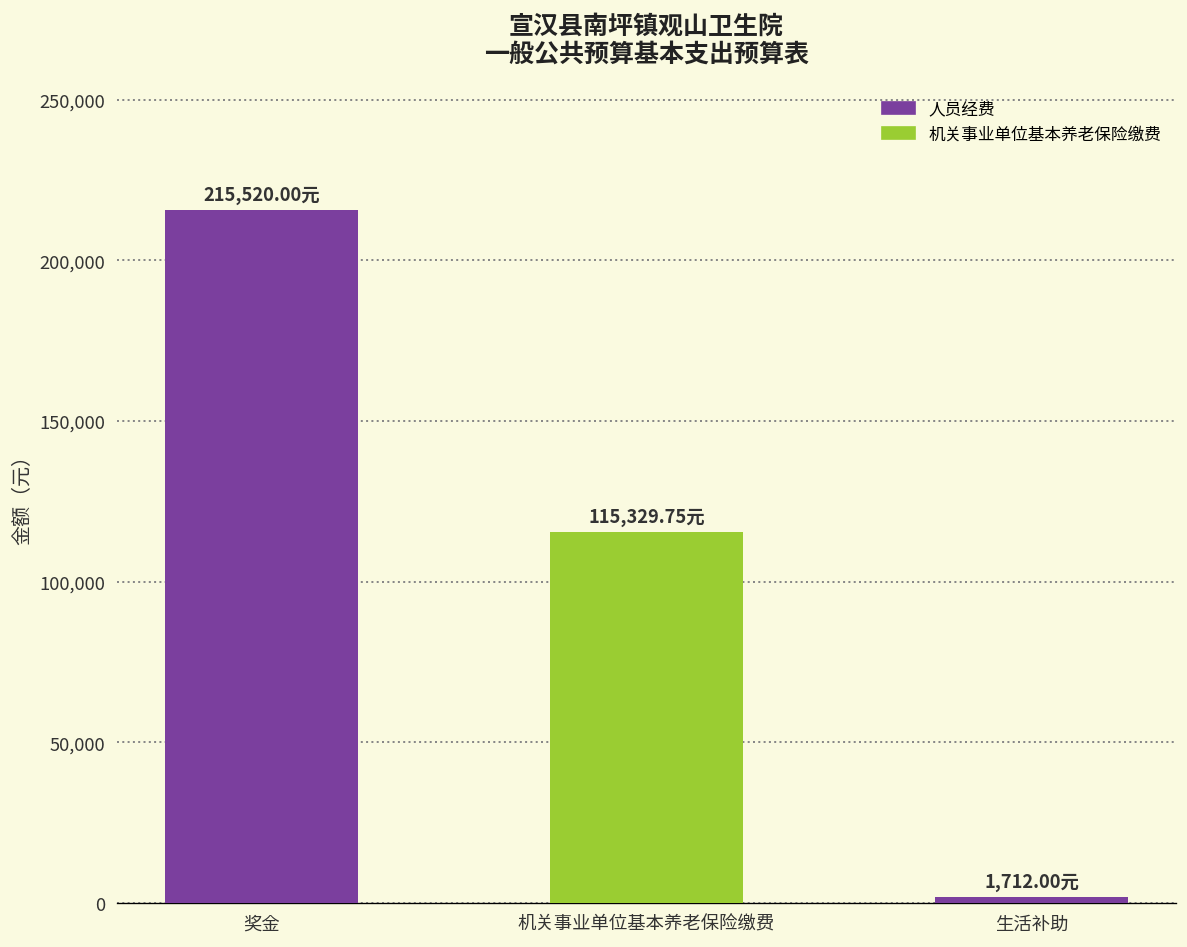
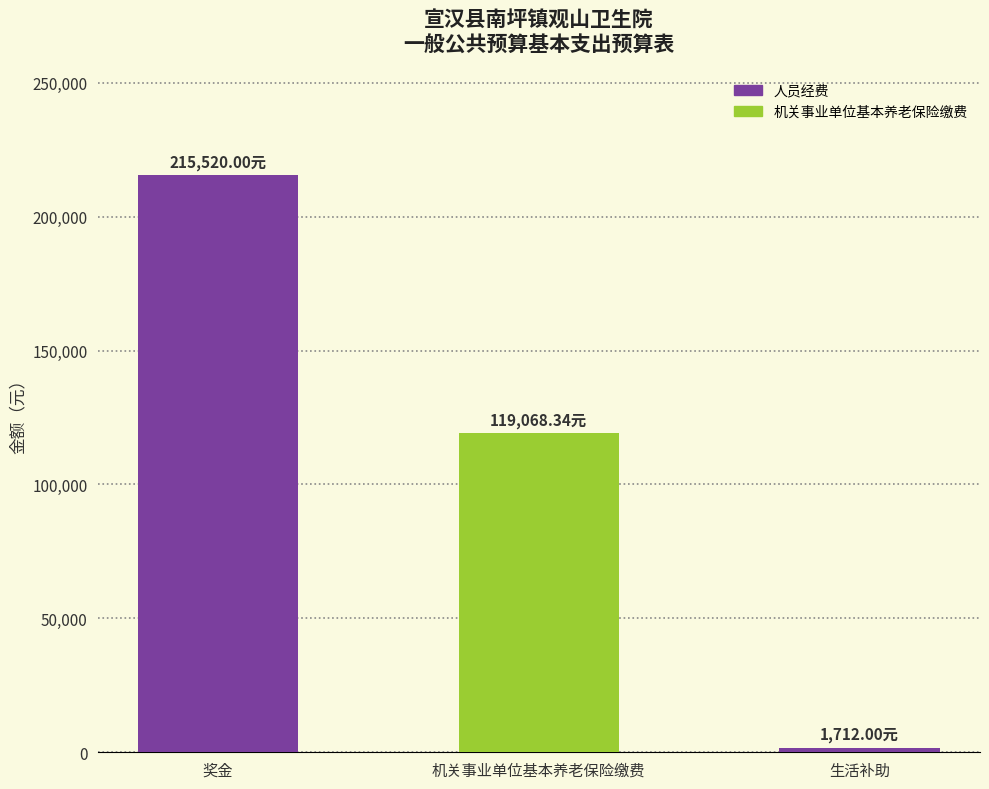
机关事业单位基本养老保险缴费: 115,329.75元 -> 119,068.34元
